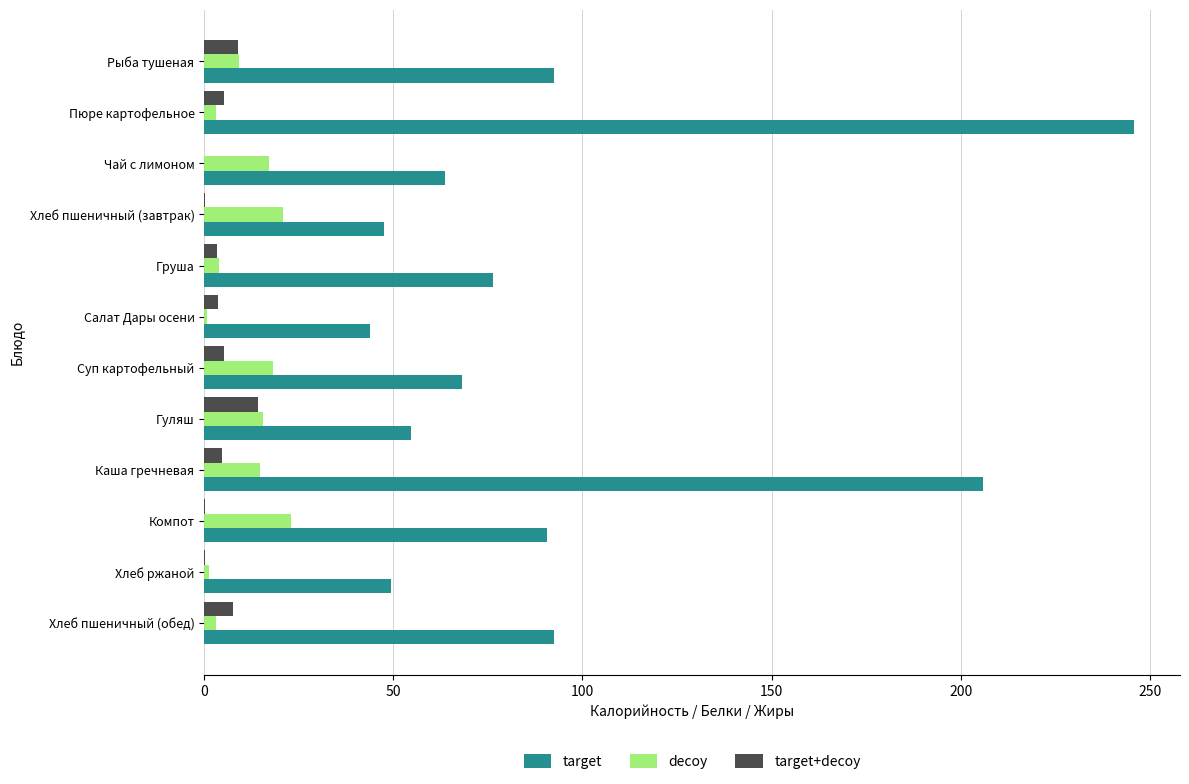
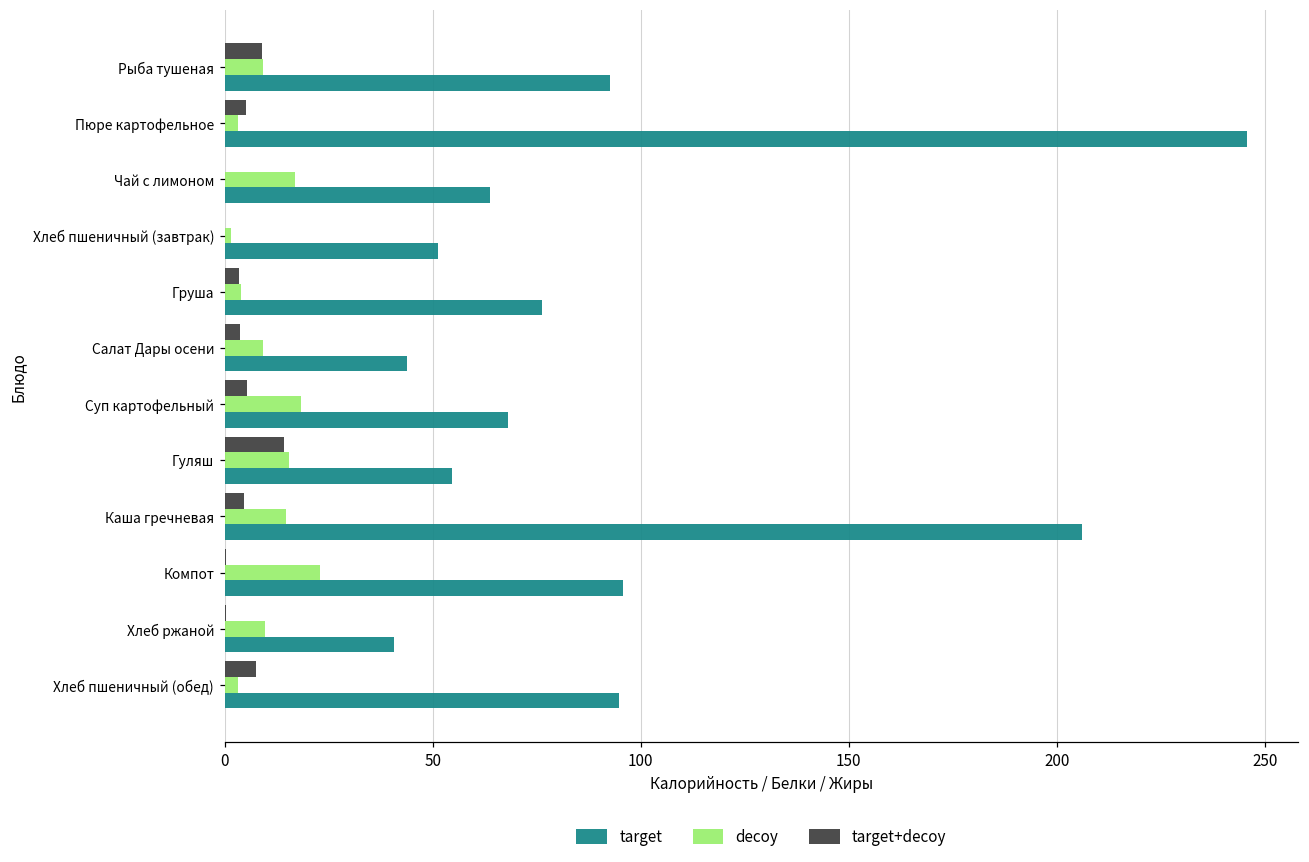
decoy, Хлеб пшеничный (завтрак): 21 -> 2
target, Хлеб пшеничный (завтрак): 47 -> 51
decoy, Салат Дары осени: 1 -> 9
target, Компот: 91 -> 96
decoy, Хлеб ржаной: 1 -> 10
target, Хлеб ржаной: 49 -> 41
target, Хлеб пшеничный (обед): 92 -> 95
